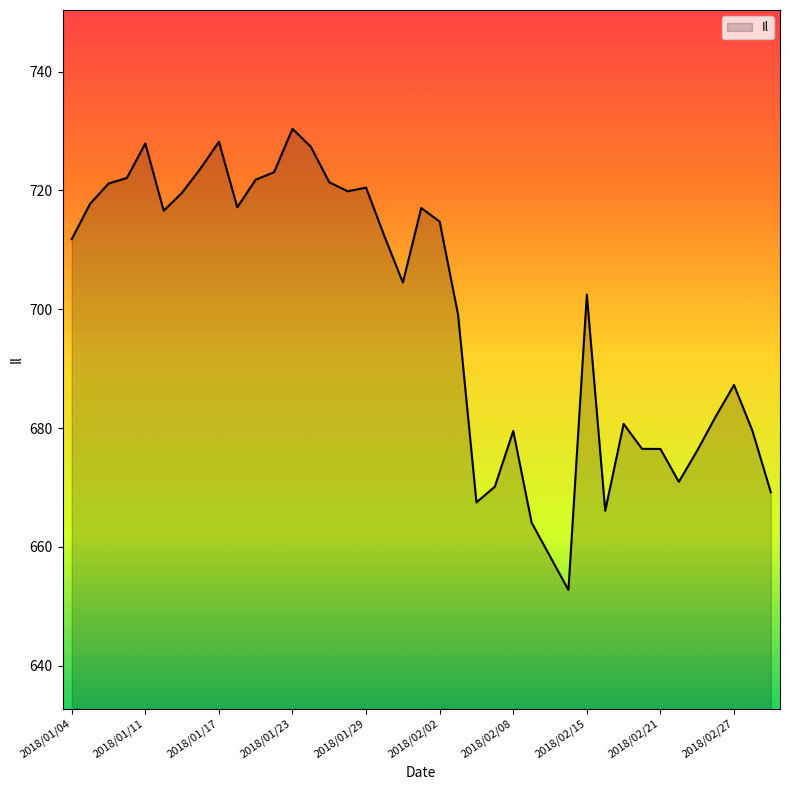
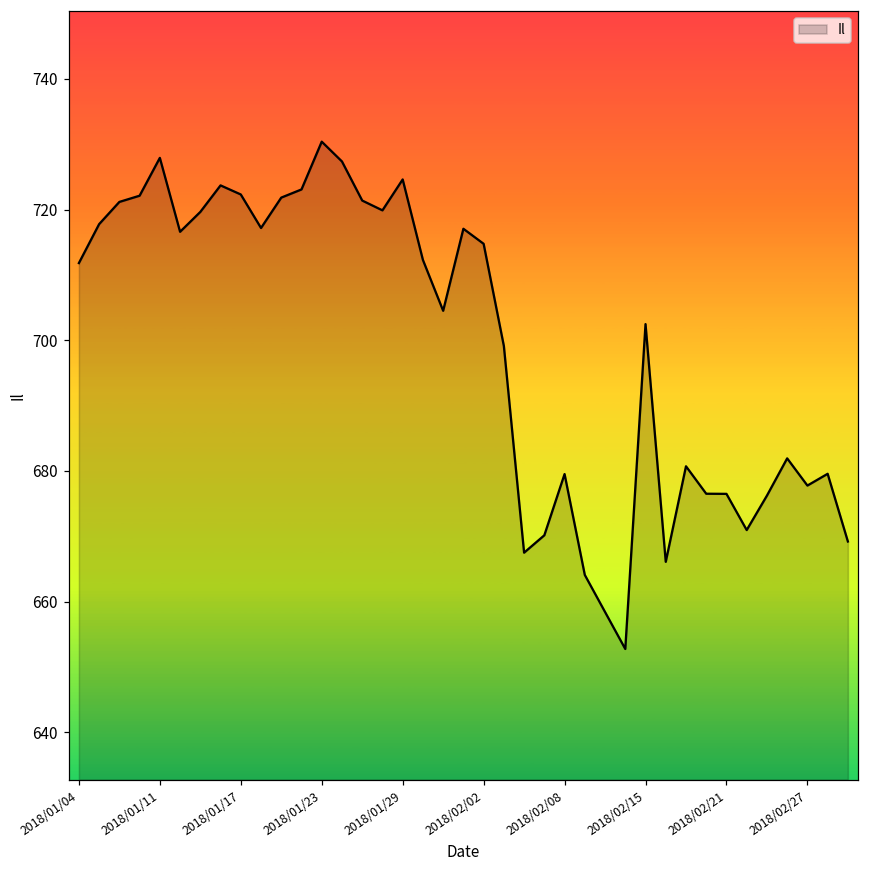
2018/01/17: 728 -> 722
2018/01/29: 720 -> 725
2018/02/27: 687 -> 678
